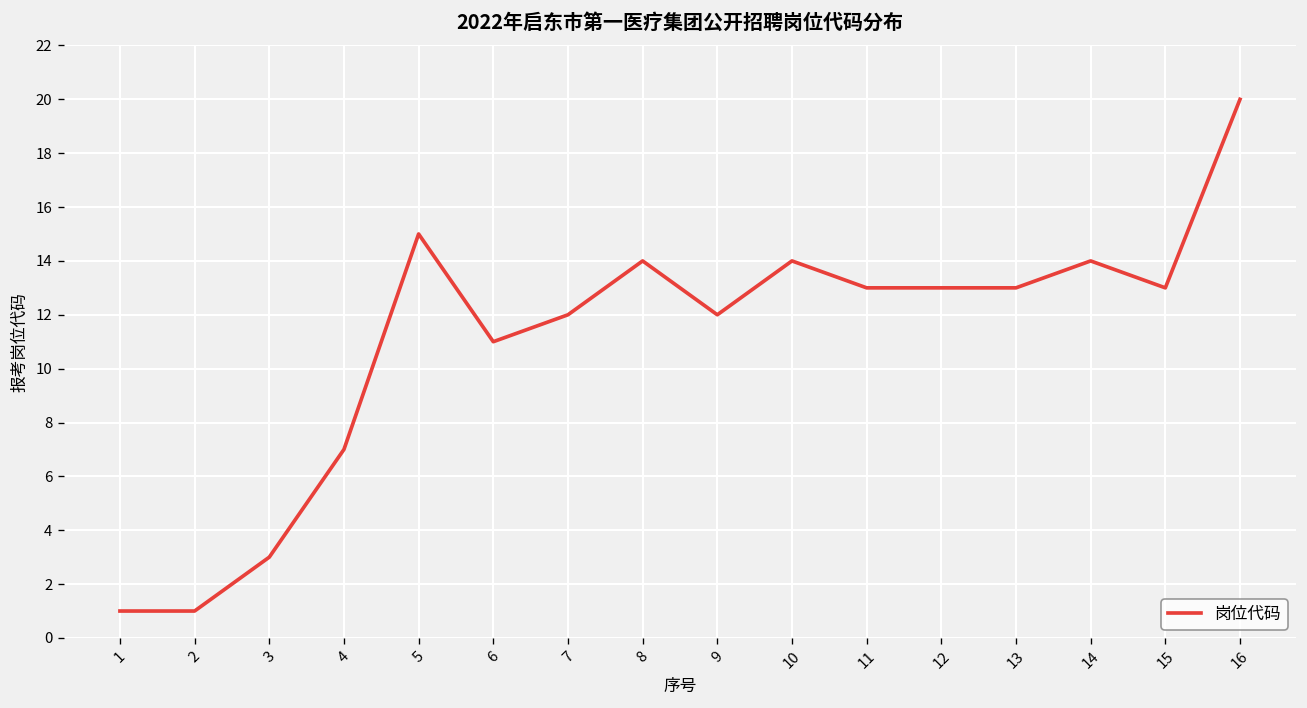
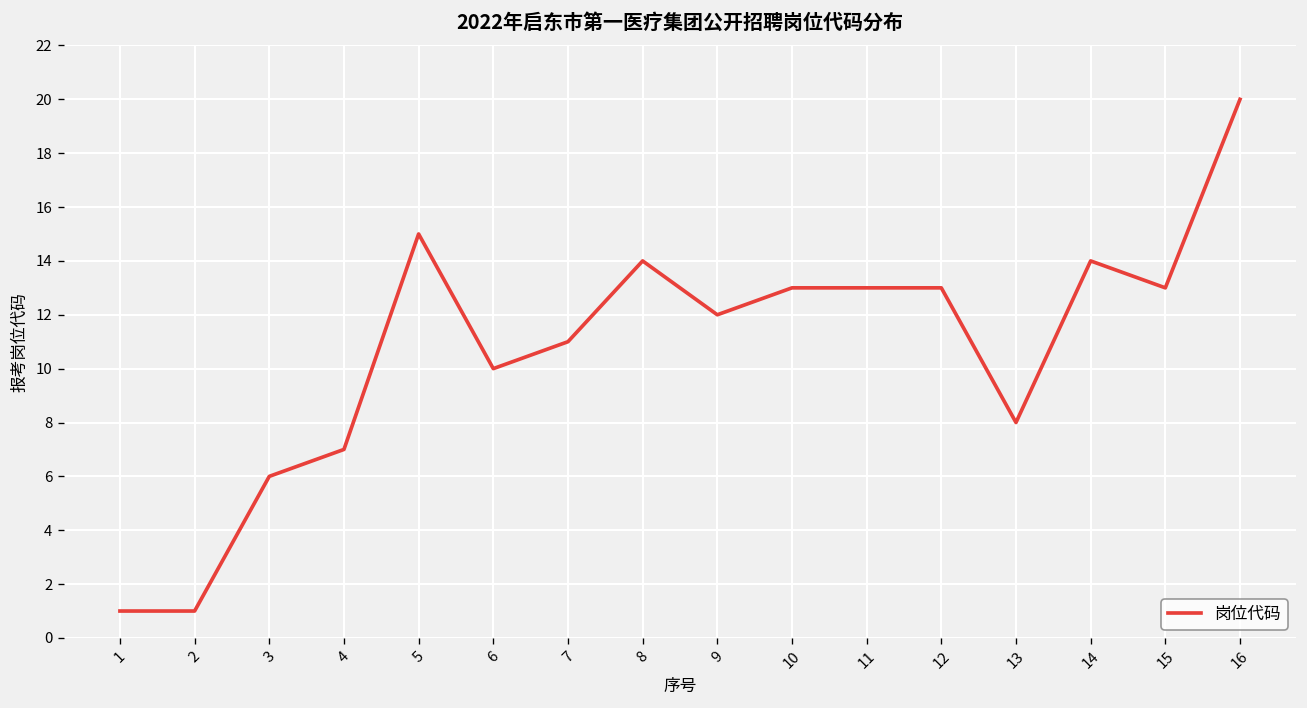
3: 3 -> 6
6: 11 -> 10
7: 12 -> 11
10: 14 -> 13
13: 13 -> 8
